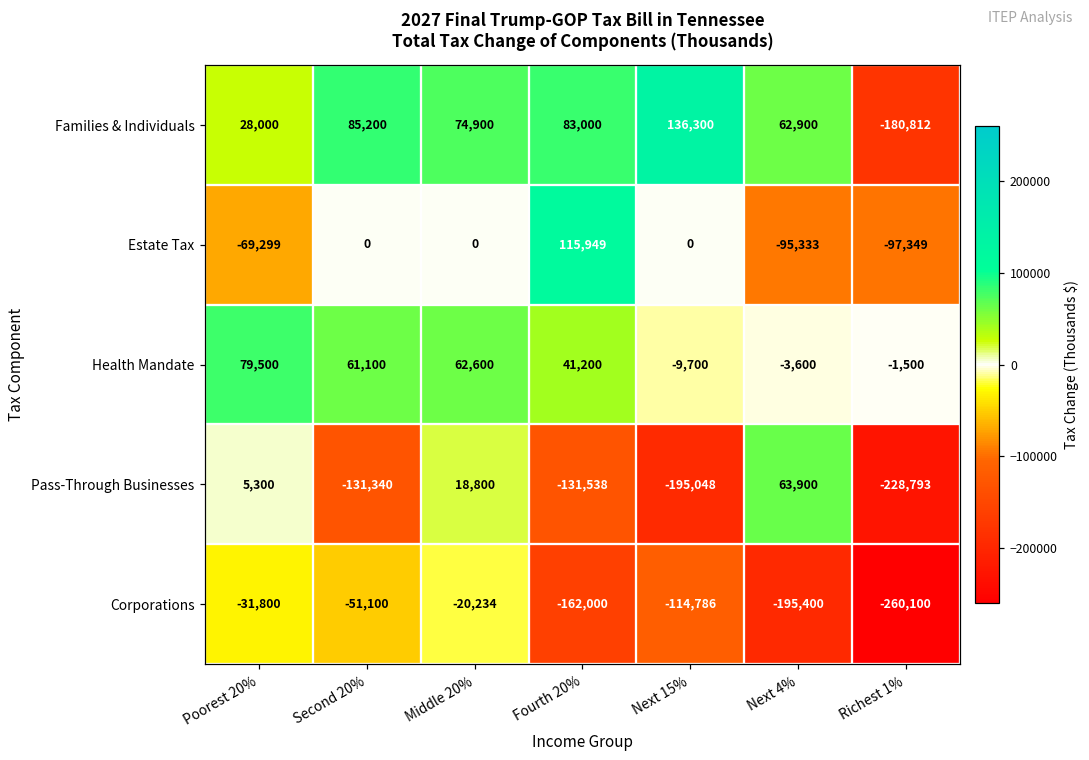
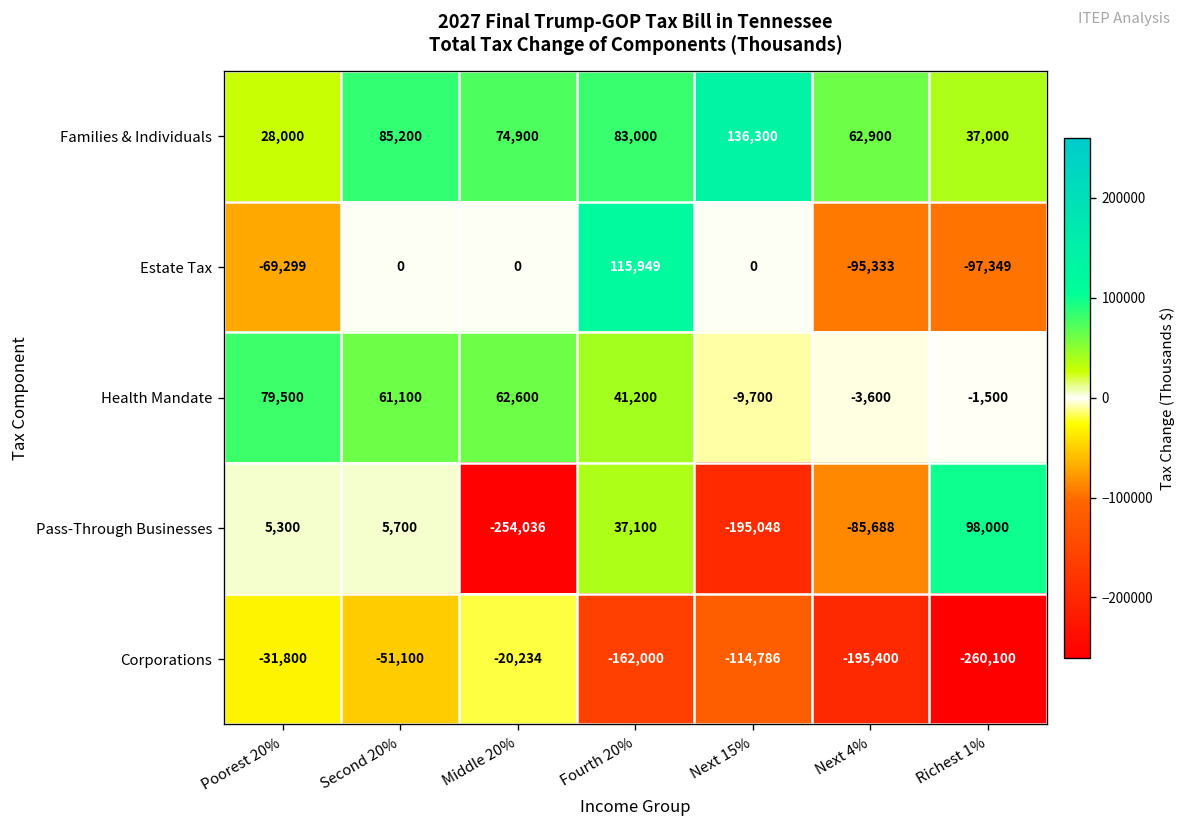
Families & Individuals, Richest 1%: -180,812 -> 37,000
Pass-Through Businesses, Second 20%: -131,340 -> 5,700
Pass-Through Businesses, Middle 20%: 18,800 -> -254,036
Pass-Through Businesses, Fourth 20%: -131,538 -> 37,100
Pass-Through Businesses, Next 4%: 63,900 -> -85,688
Pass-Through Businesses, Richest 1%: -228,793 -> 98,000
